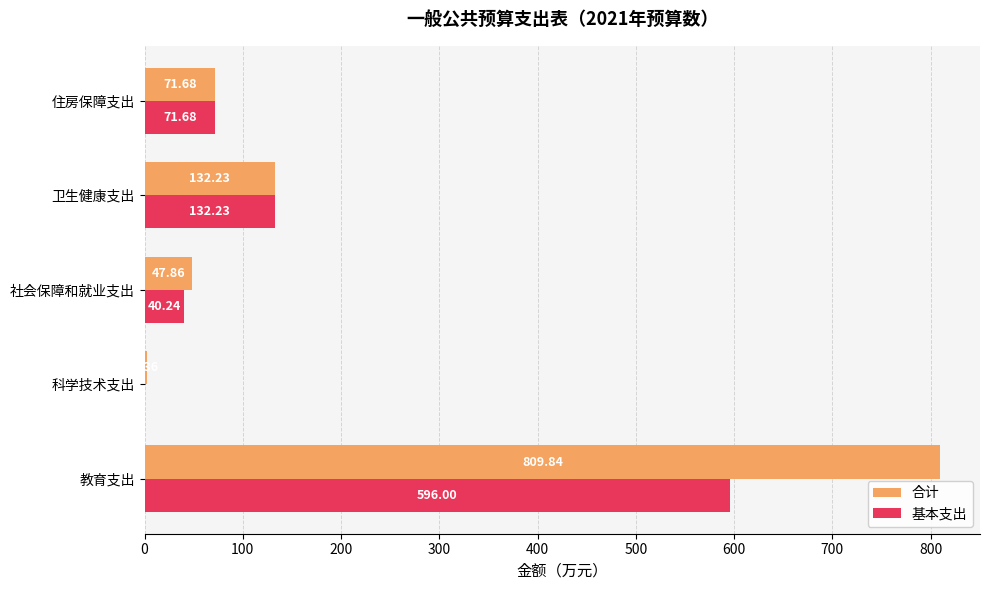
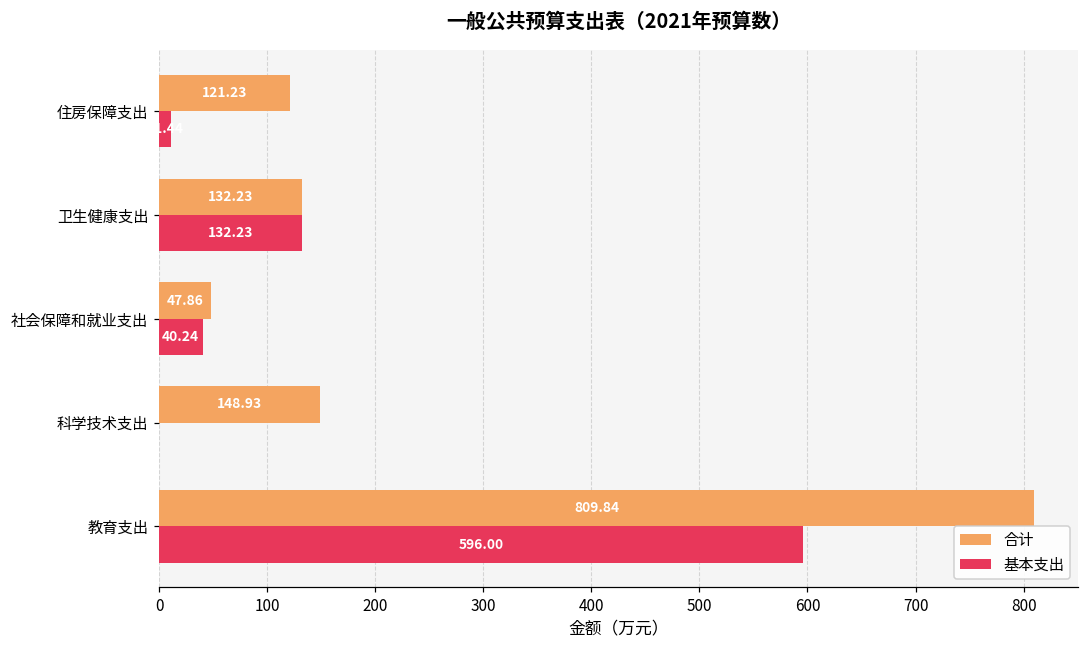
合计, 住房保障支出: 71.68 -> 121.23
基本支出, 住房保障支出: 70 -> 10
合计, 科学技术支出: 0 -> 150
